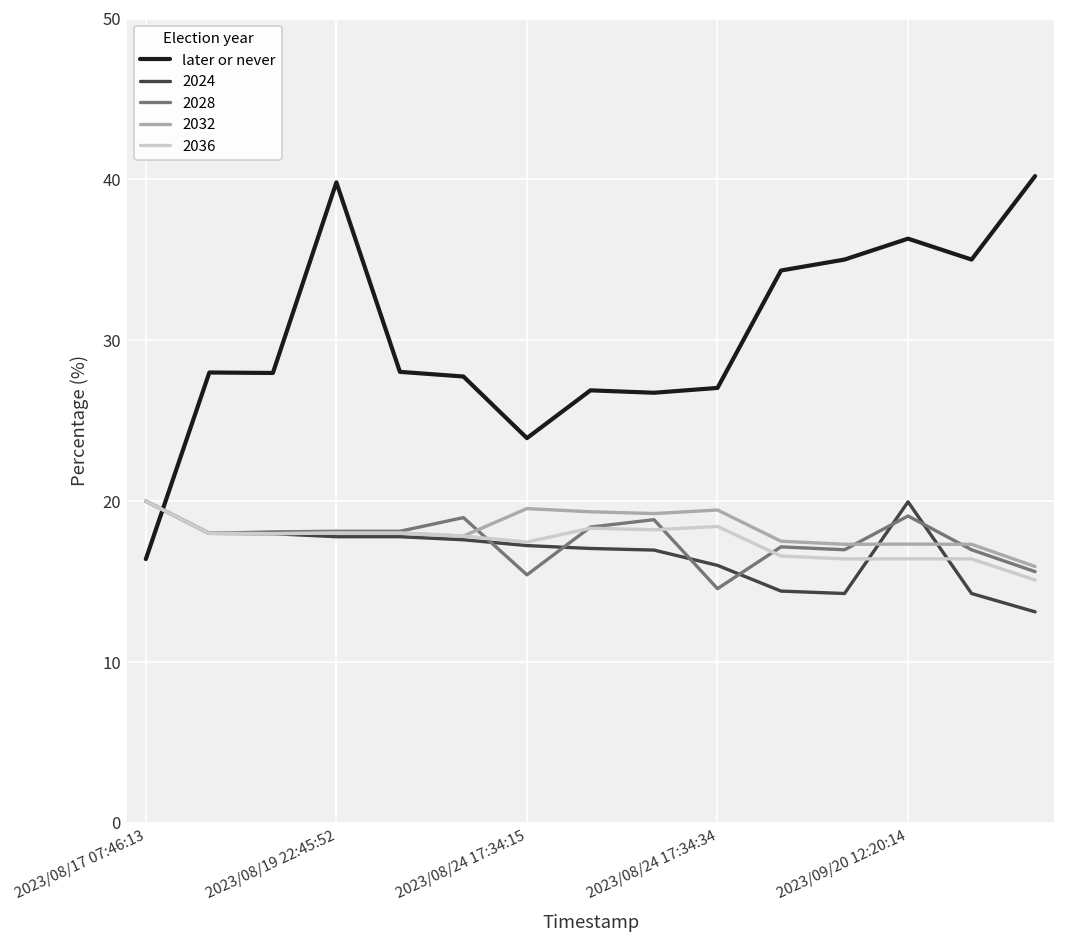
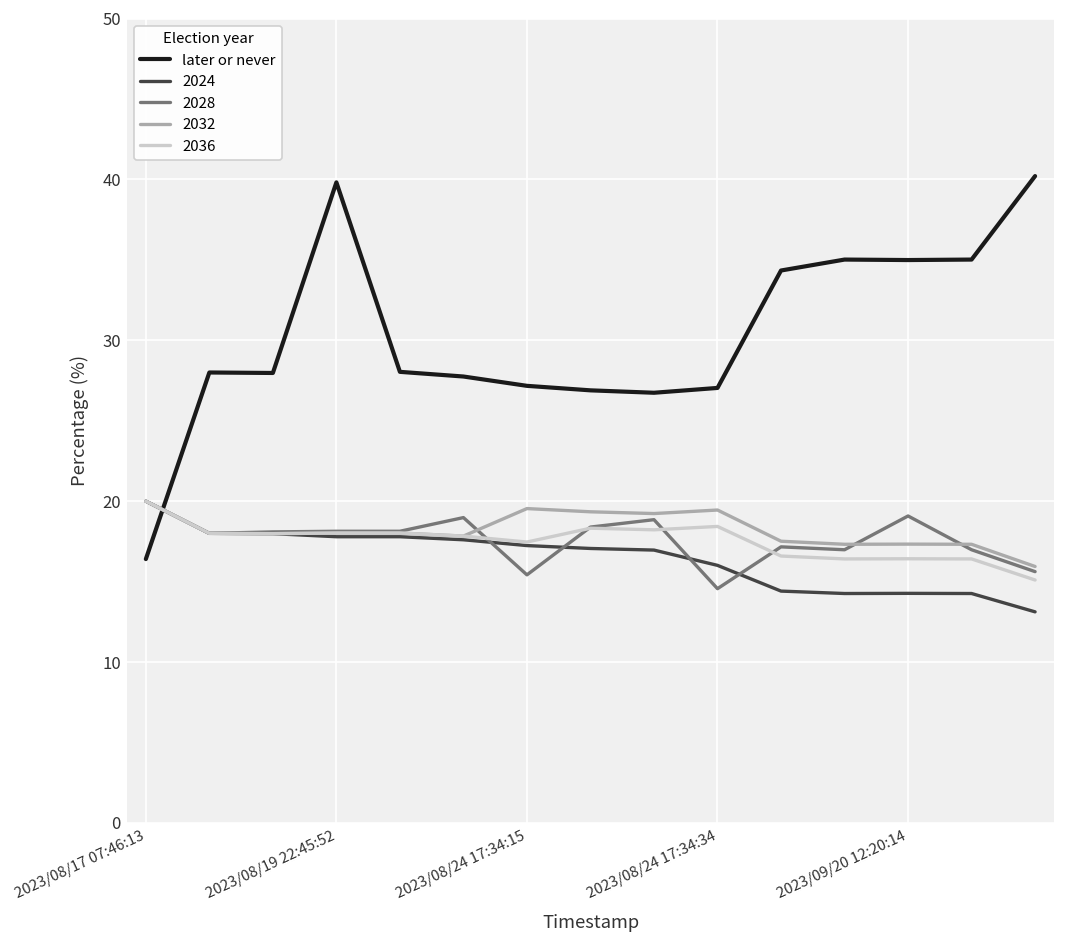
later or never, 2023/08/24 17:34:15: 23.9 -> 27.2
later or never, 2023/09/20 12:20:14: 36.3 -> 35.0
2024, 2023/09/20 12:20:14: 20.0 -> 14.3
